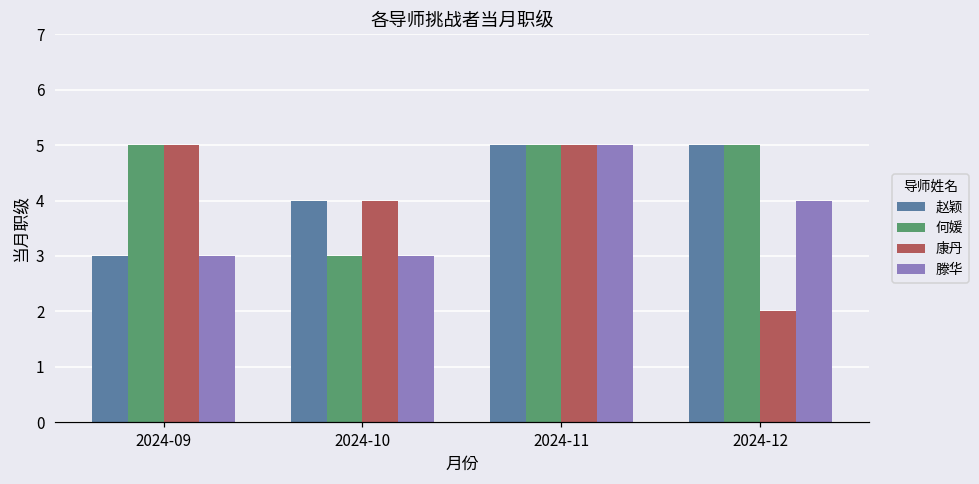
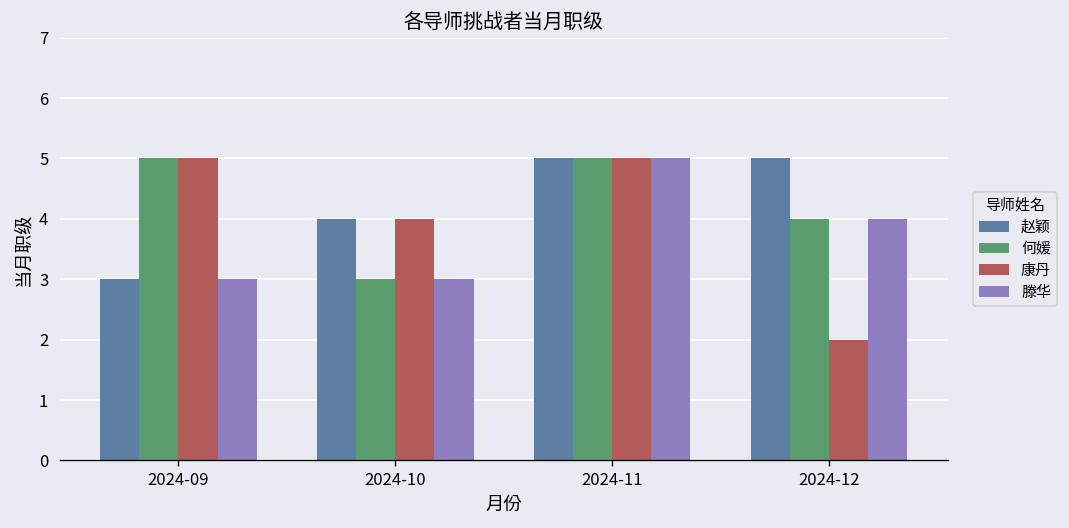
何媛, 2024-12: 5 -> 4
